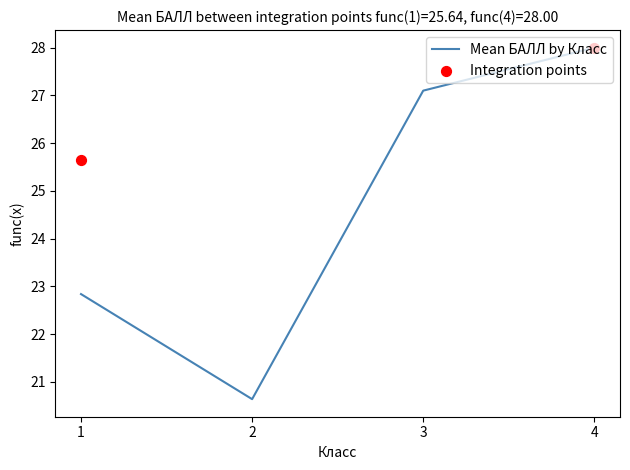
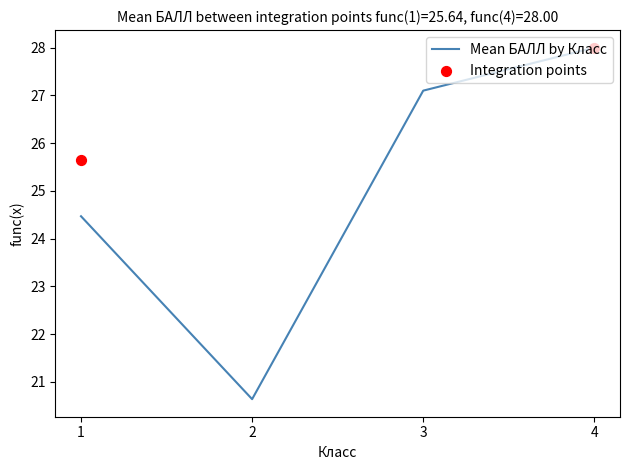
Mean БАЛЛ by Класс, 1: 22.8 -> 24.5
